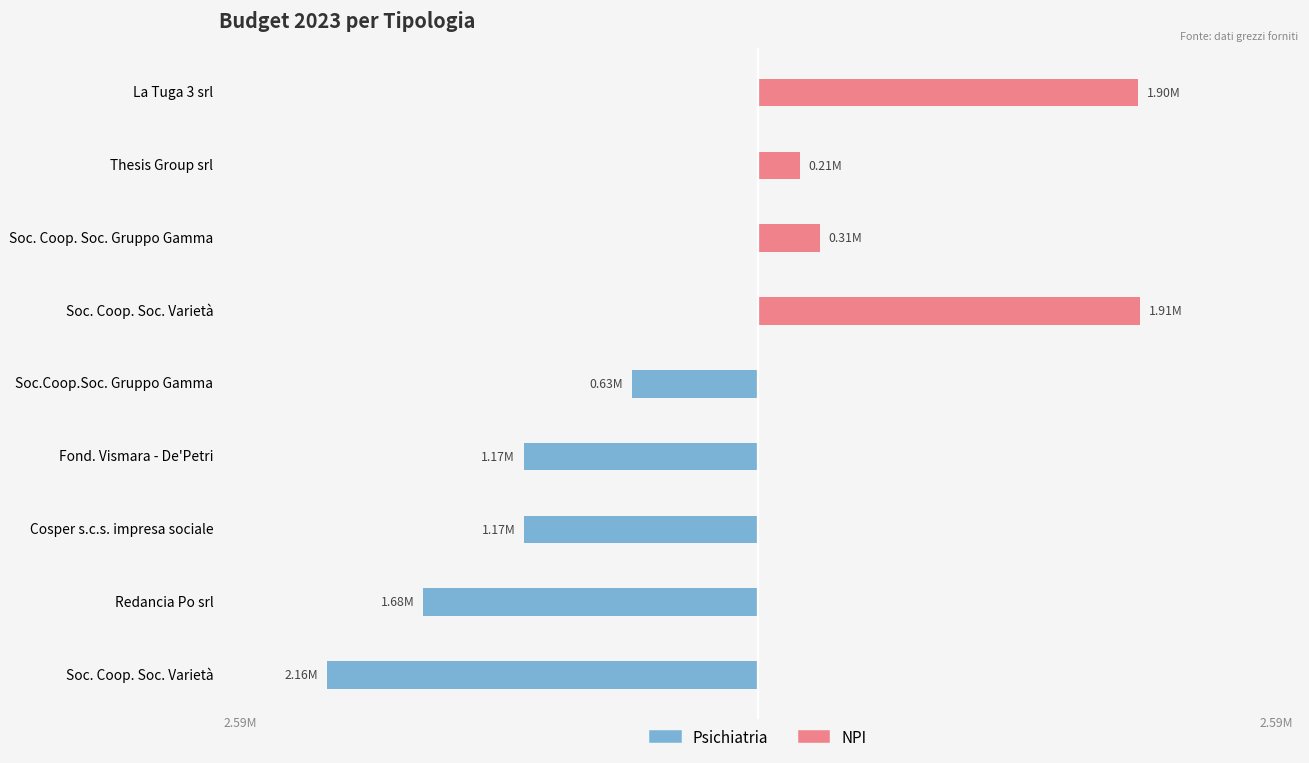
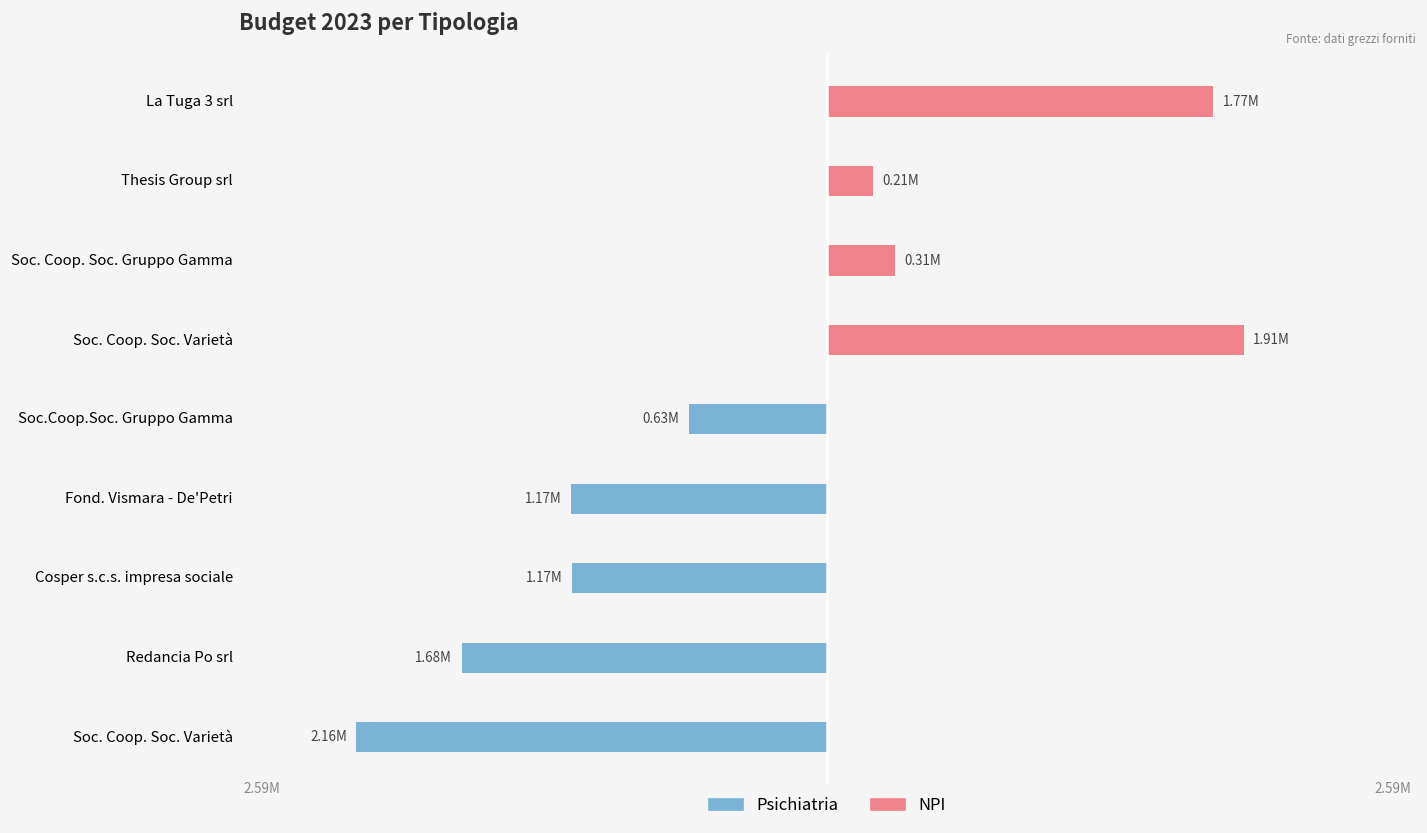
NPI, La Tuga 3 srl: 1.90M -> 1.77M
